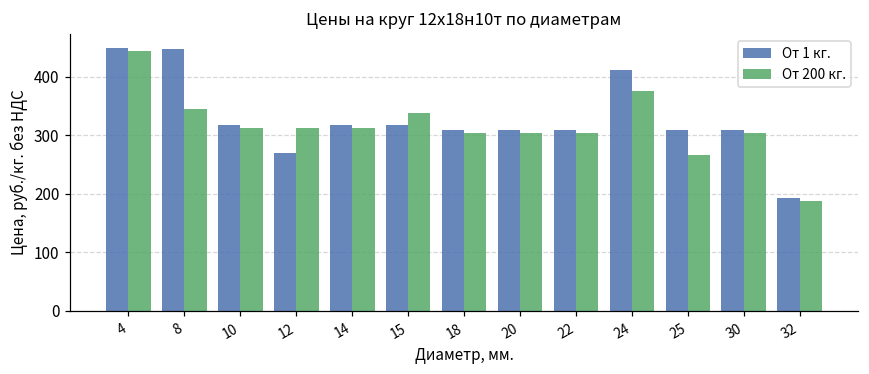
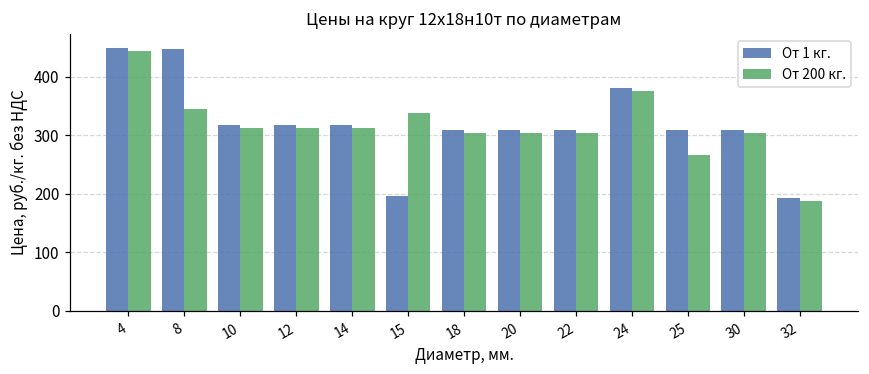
От 1 кг., 12: 270 -> 320
От 1 кг., 15: 320 -> 200
От 1 кг., 24: 410 -> 380
